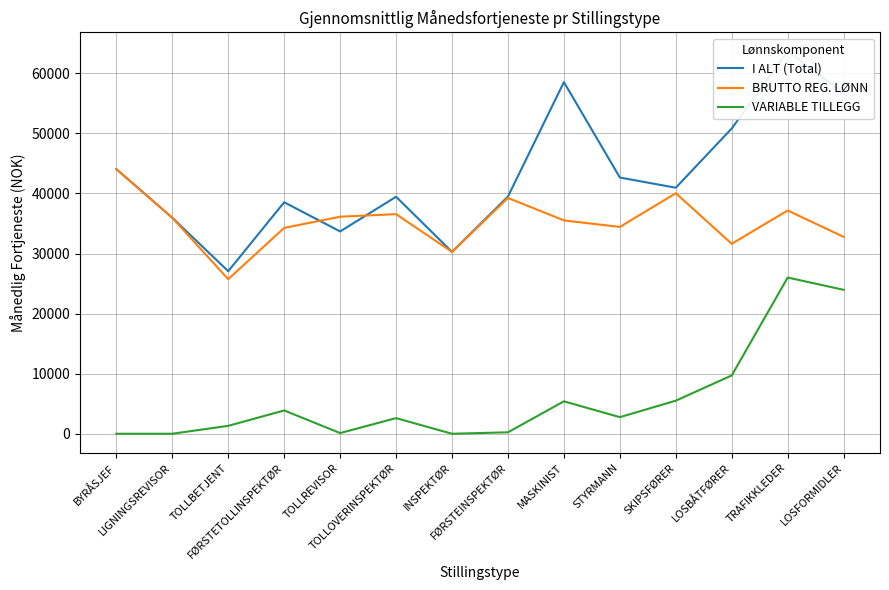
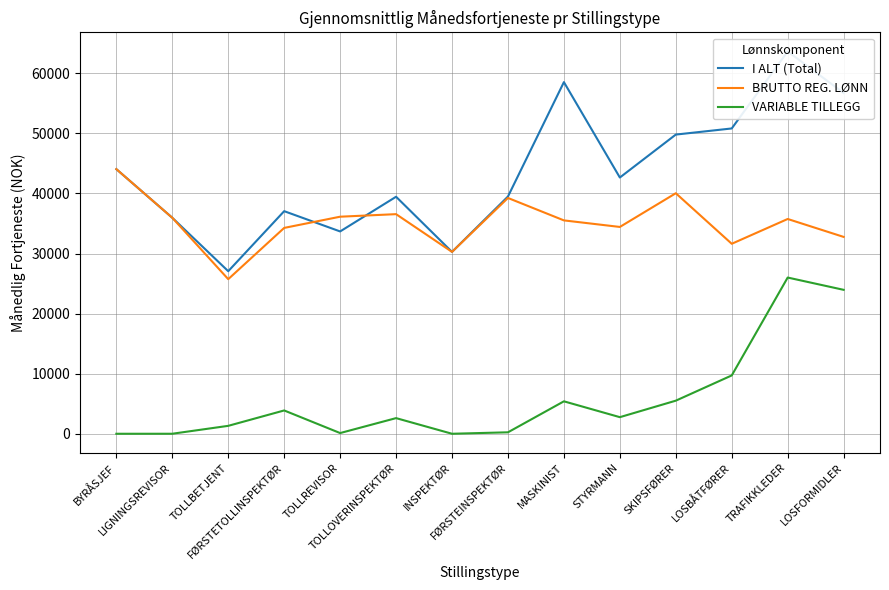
I ALT (Total), FØRSTETOLLINSPEKTØR: 39000 -> 37000
I ALT (Total), SKIPSFØRER: 41000 -> 50000
BRUTTO REG. LØNN, TRAFIKKLEDER: 37000 -> 36000
